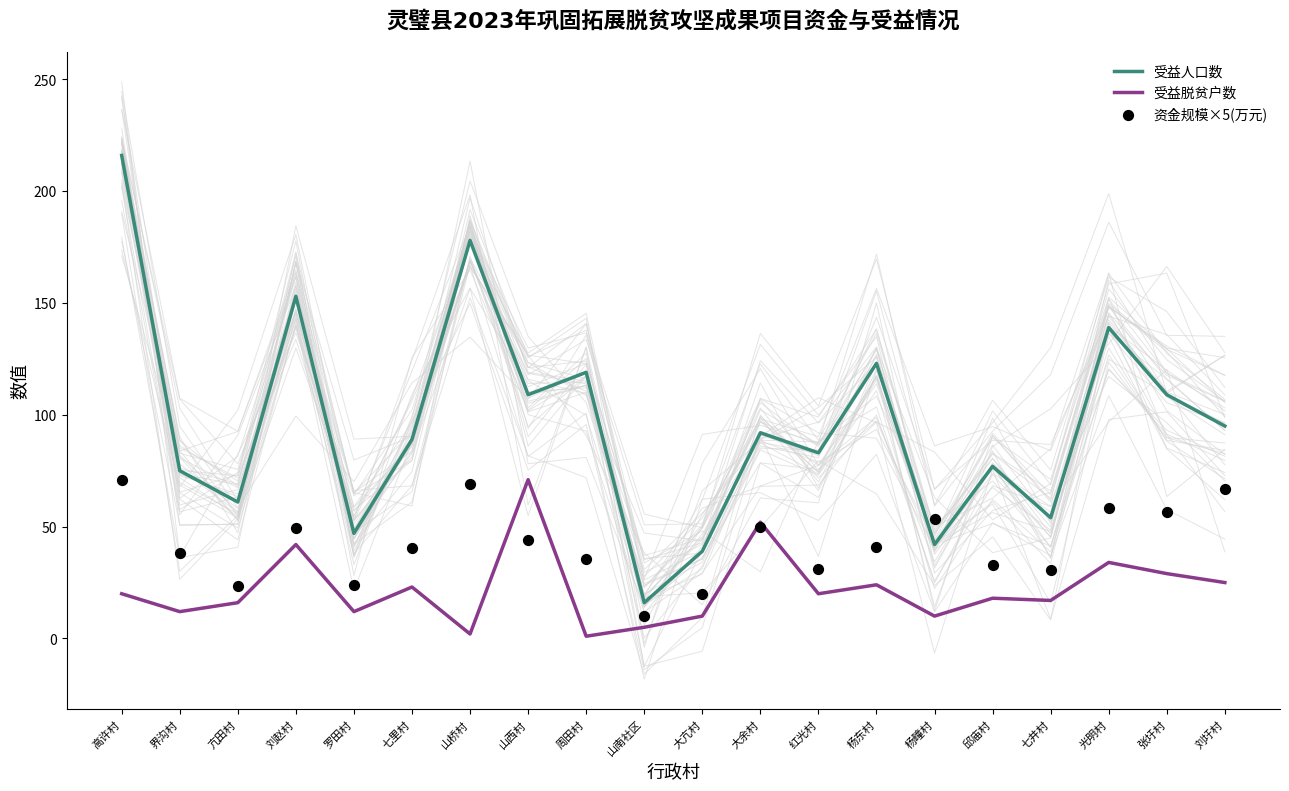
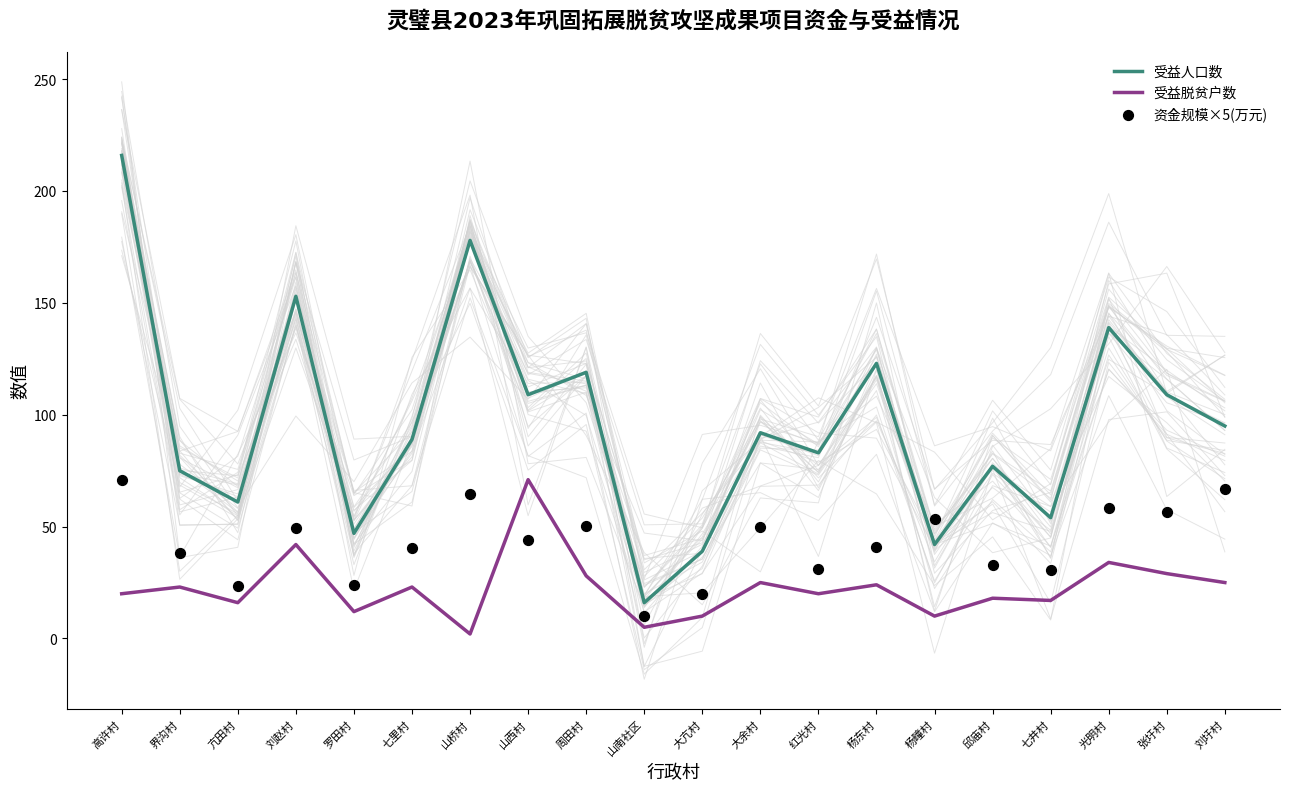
受益脱贫户数, 界沟村: 12 -> 23
资金规模×5(万元), 山桥村: 69 -> 64
受益脱贫户数, 周田村: 1 -> 28
资金规模×5(万元), 周田村: 36 -> 50
受益脱贫户数, 大余村: 52 -> 25
